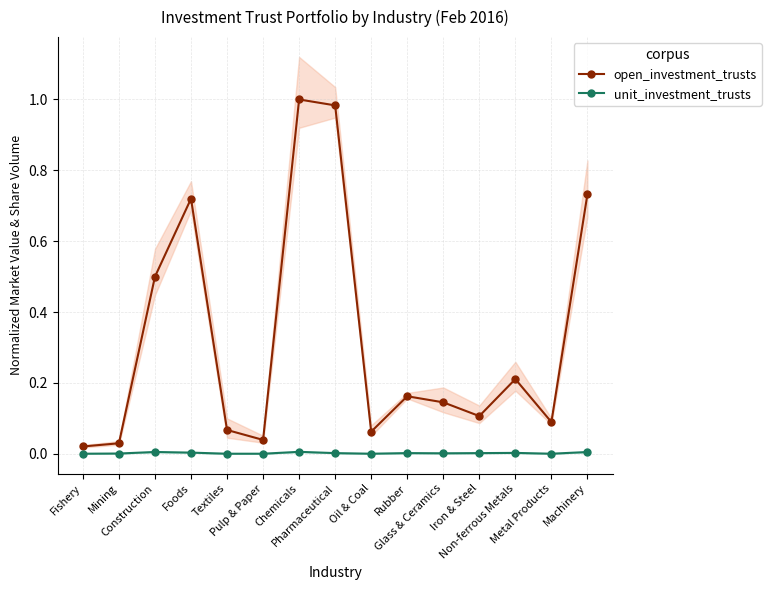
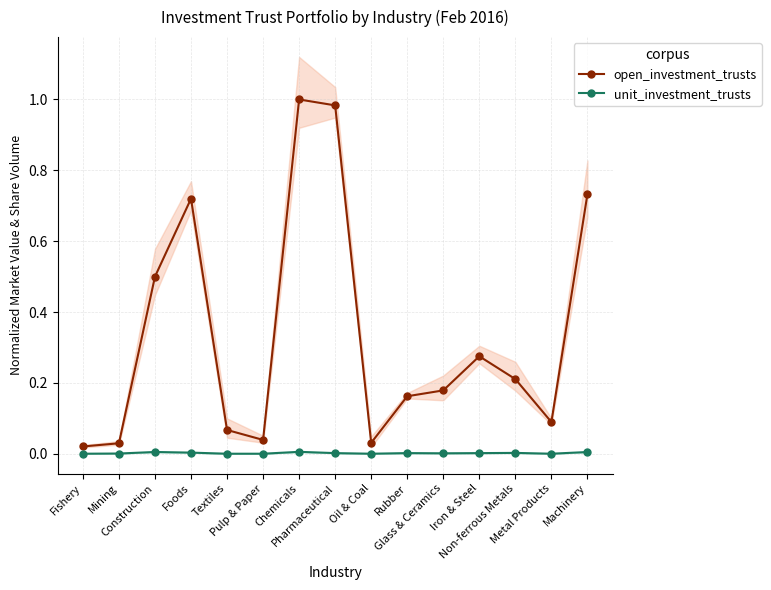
open_investment_trusts, Oil & Coal: 0.06 -> 0.03
open_investment_trusts, Glass & Ceramics: 0.15 -> 0.18
open_investment_trusts, Iron & Steel: 0.11 -> 0.28
